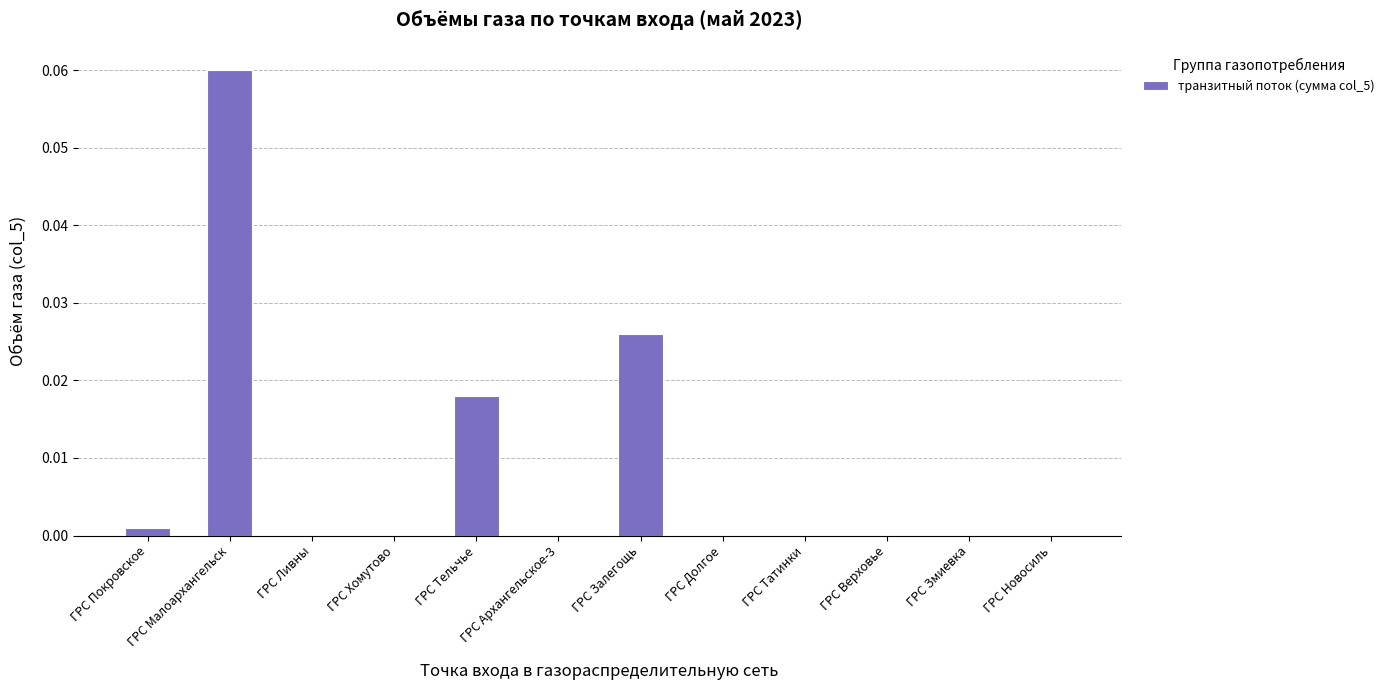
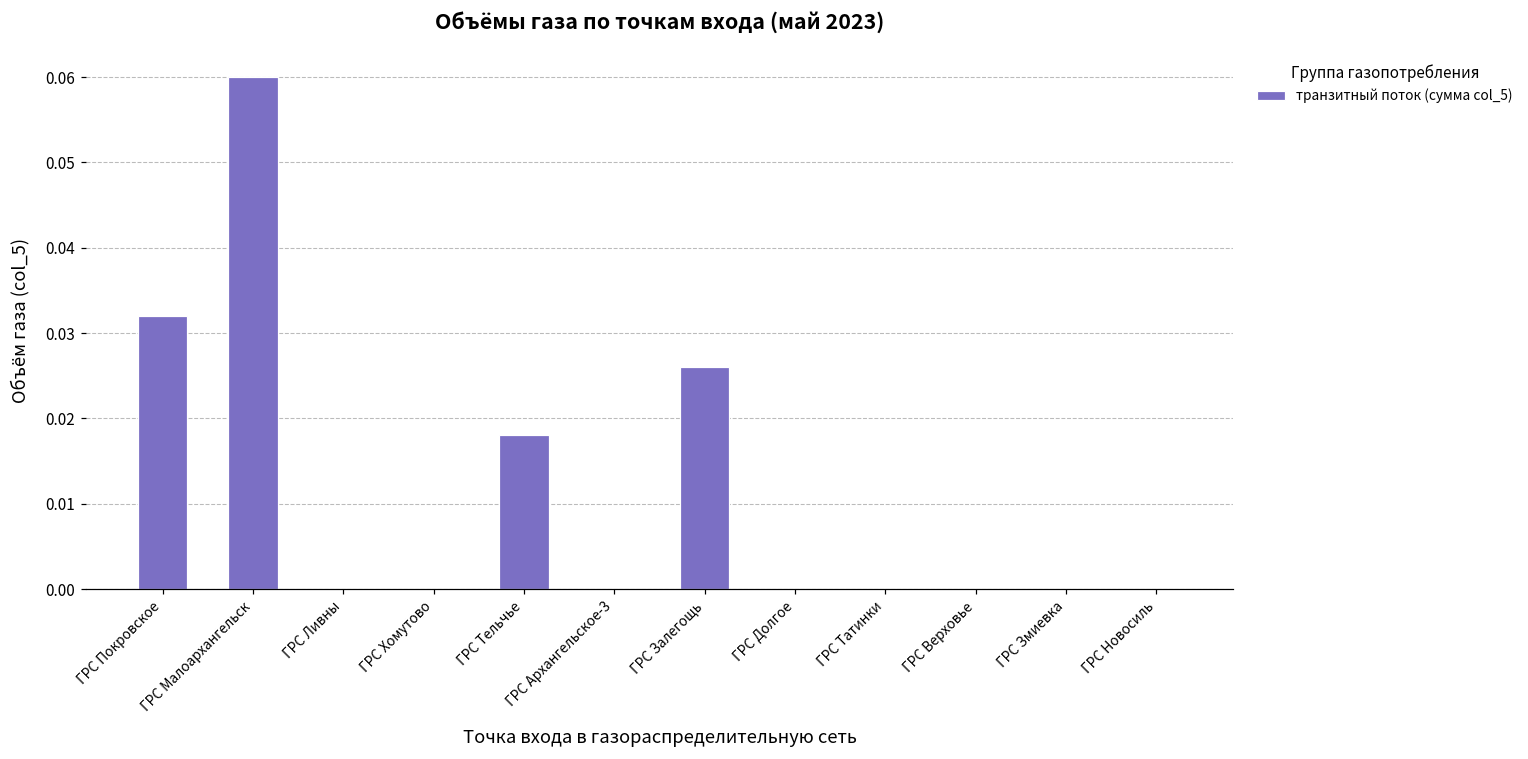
ГРС Покровское: 0.001 -> 0.032
